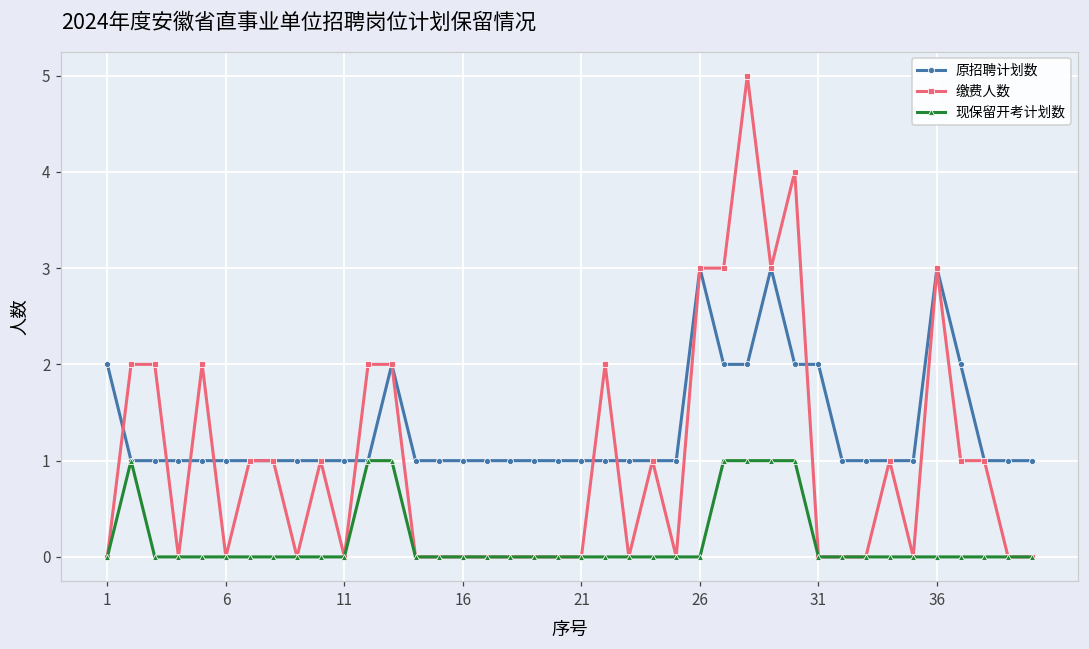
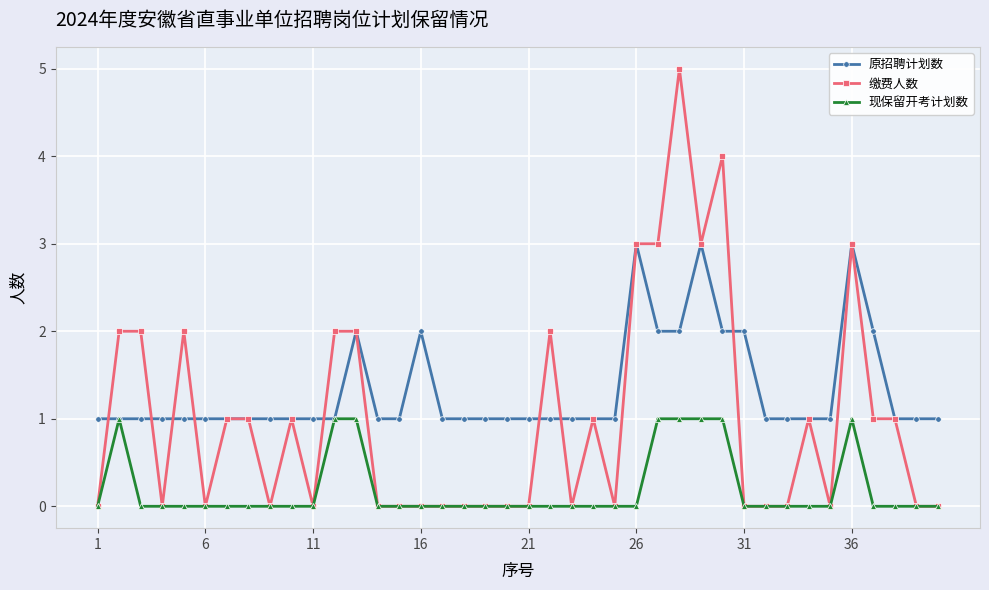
原招聘计划数, 1: 2 -> 1
原招聘计划数, 16: 1 -> 2
现保留开考计划数, 36: 0 -> 1
